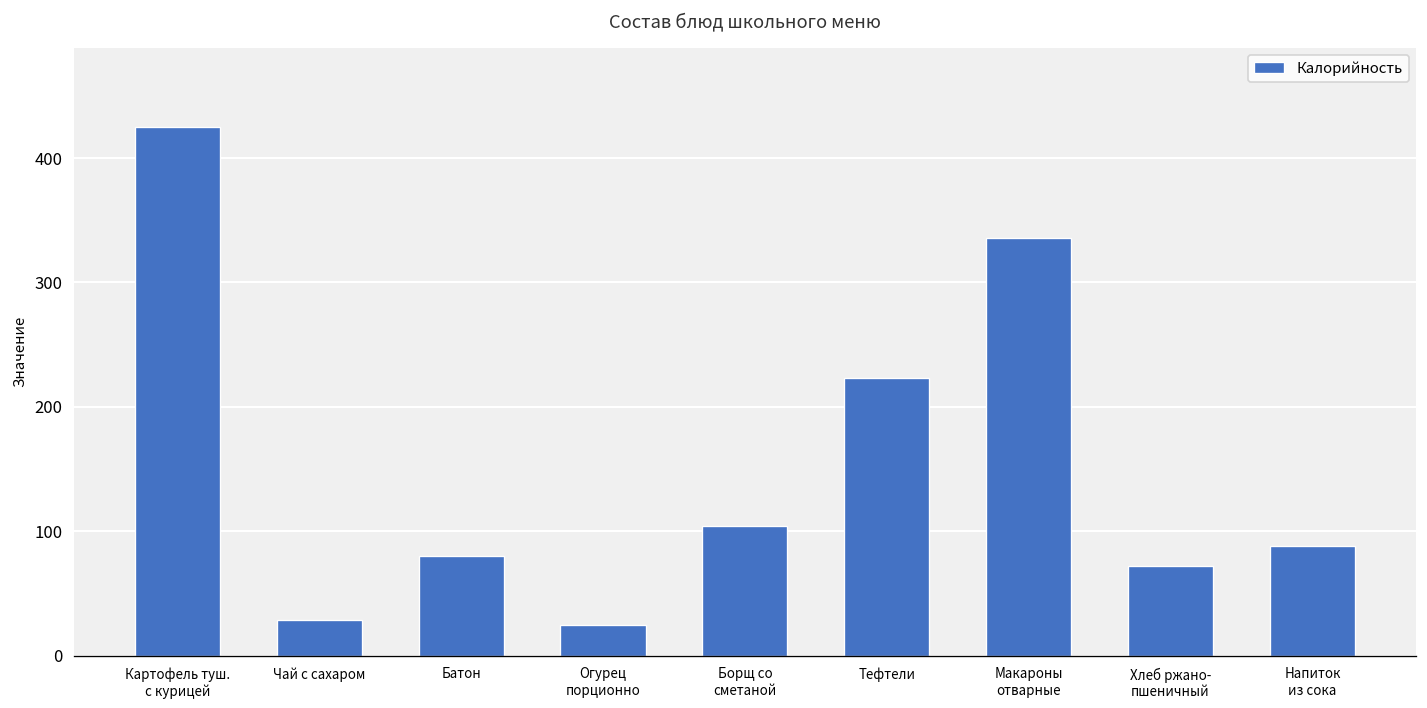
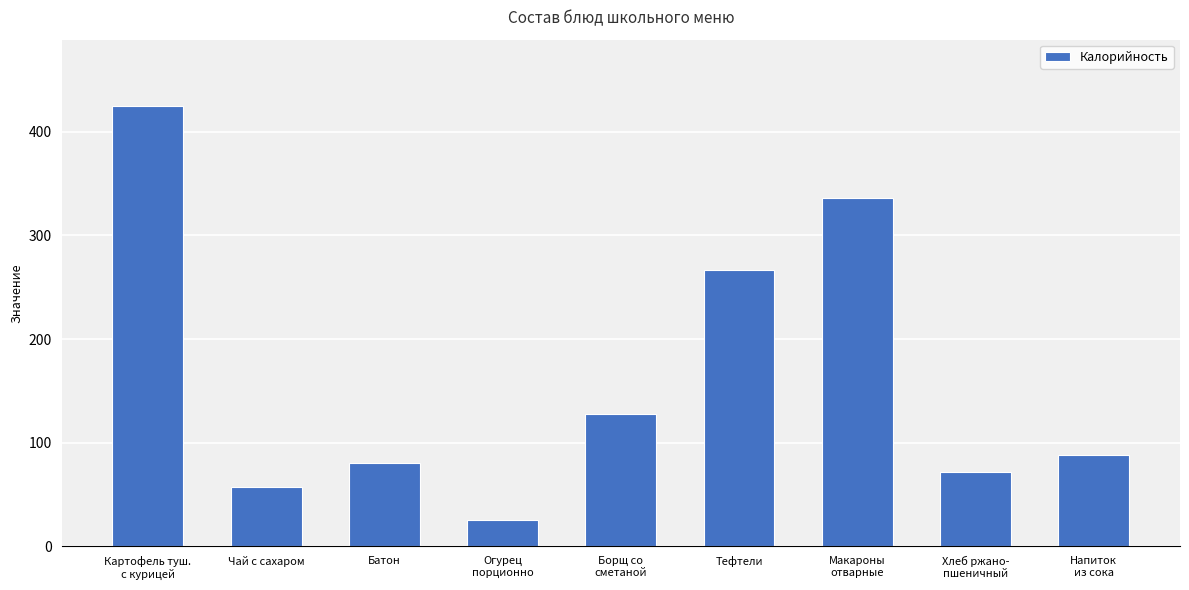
Чай с сахаром: 29 -> 57
Борщ со сметаной: 104 -> 128
Тефтели: 223 -> 267
